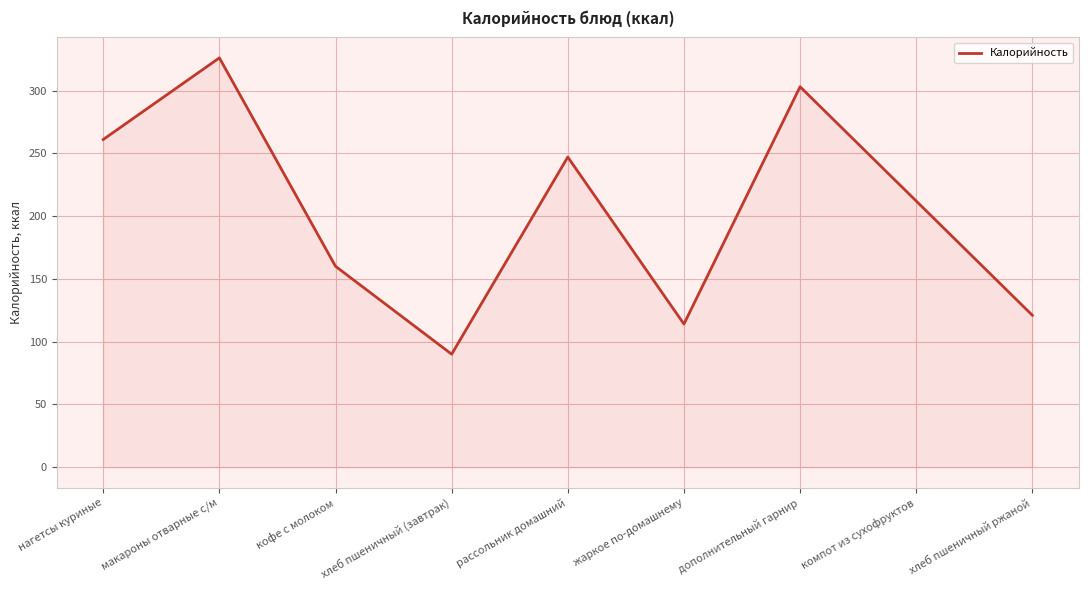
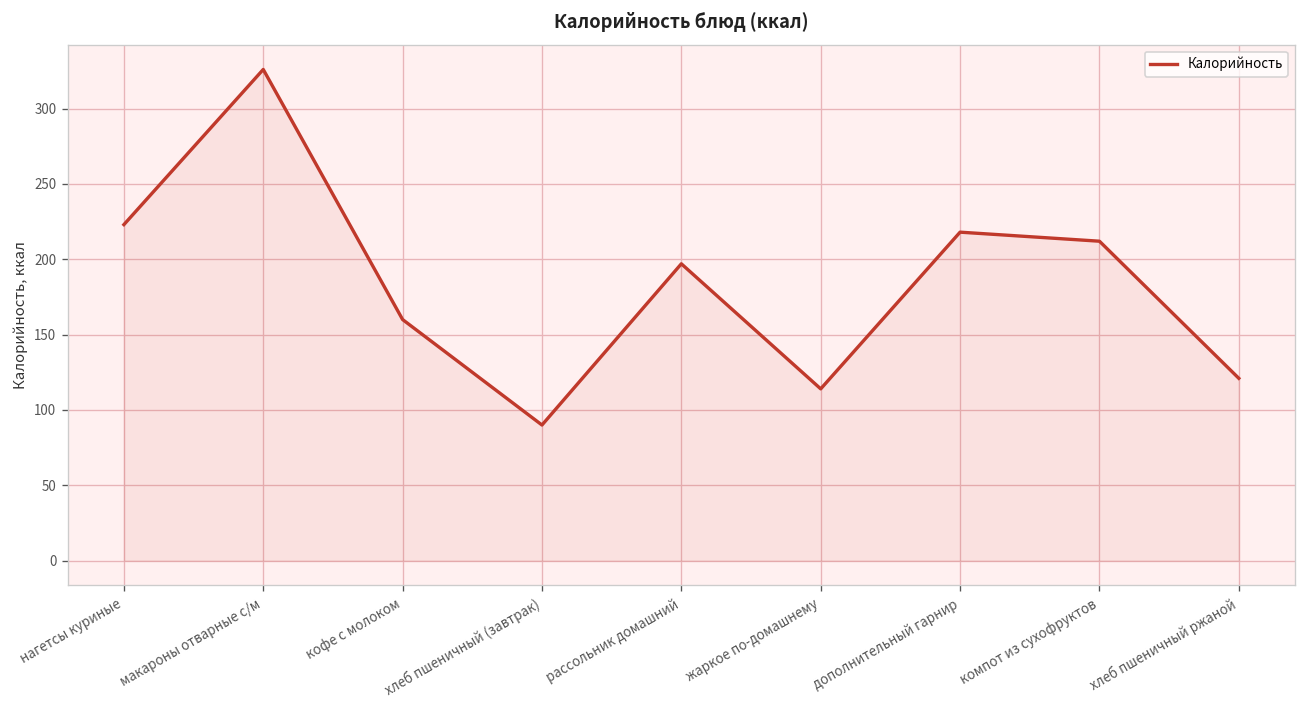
нагетсы куриные: 261 -> 223
рассольник домашний: 247 -> 197
дополнительный гарнир: 303 -> 218
